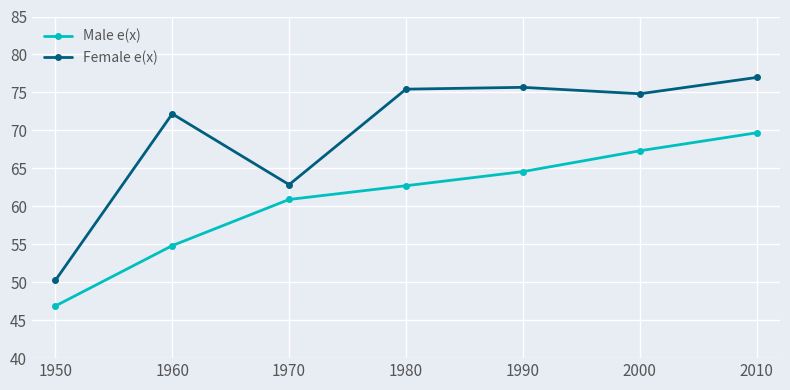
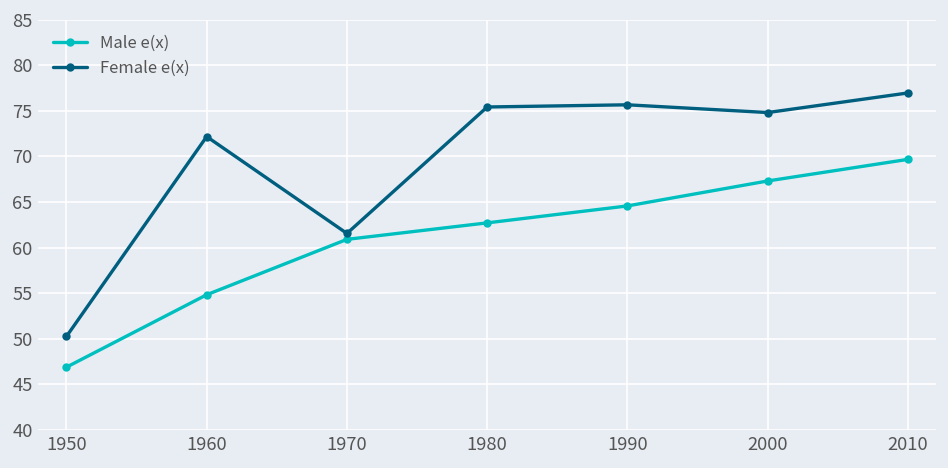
Female e(x), 1970: 63 -> 62
